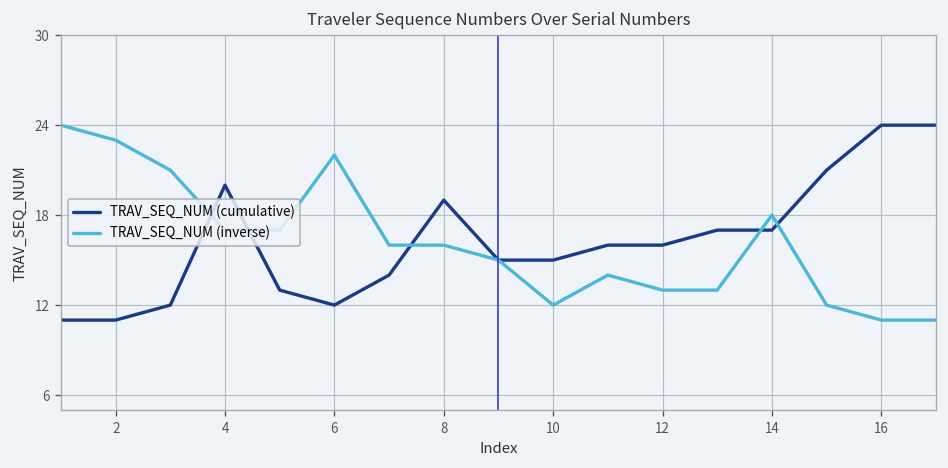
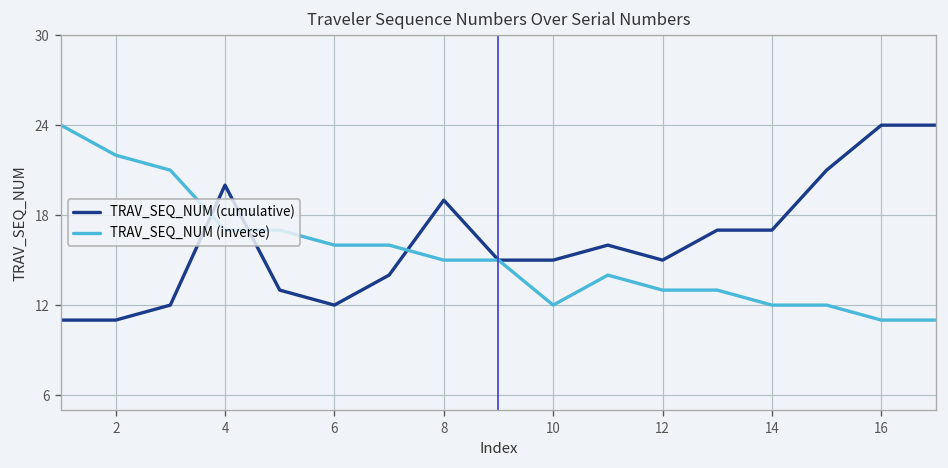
TRAV_SEQ_NUM (inverse), 2: 23 -> 22
TRAV_SEQ_NUM (inverse), 6: 22 -> 16
TRAV_SEQ_NUM (inverse), 8: 16 -> 15
TRAV_SEQ_NUM (cumulative), 12: 16 -> 15
TRAV_SEQ_NUM (inverse), 14: 18 -> 12
